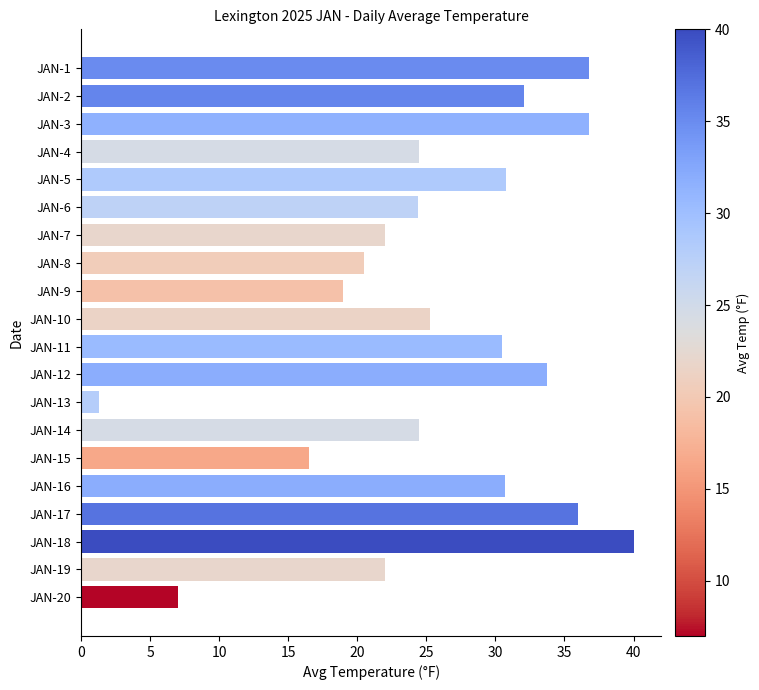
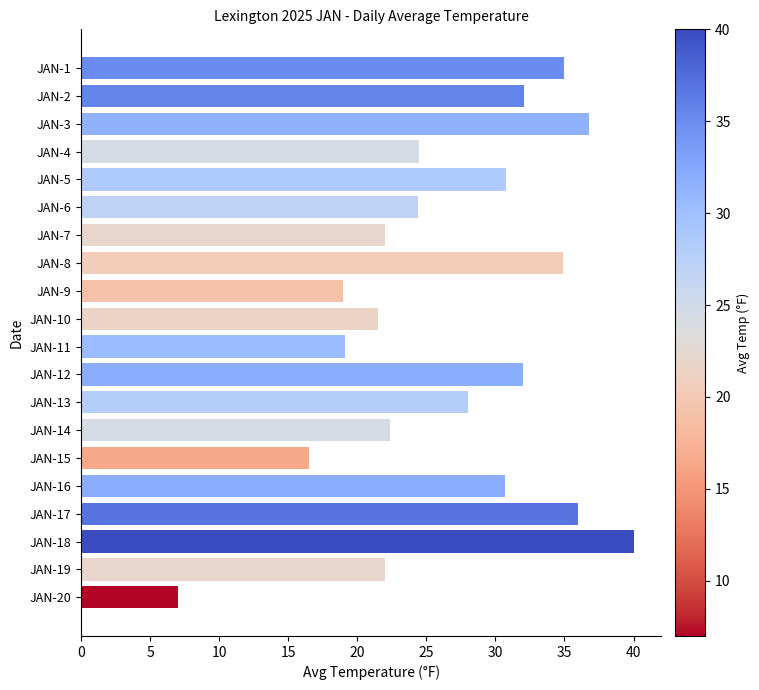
JAN-1: 36.8 -> 35.0
JAN-8: 20.5 -> 34.9
JAN-10: 25.3 -> 21.5
JAN-11: 30.5 -> 19.1
JAN-12: 33.7 -> 32.0
JAN-13: 1.3 -> 28.0
JAN-14: 24.5 -> 22.4
